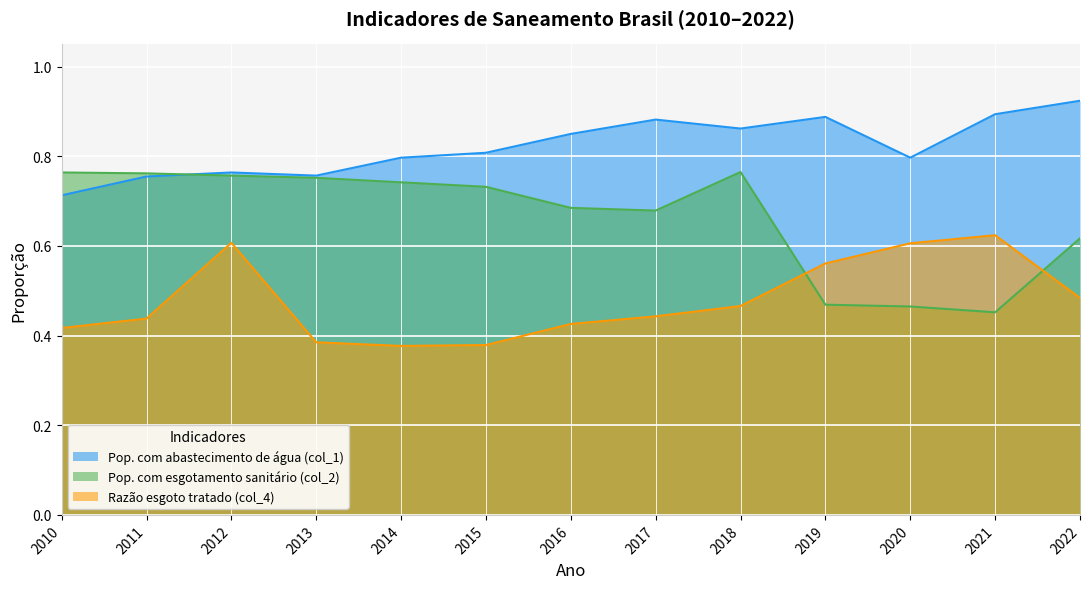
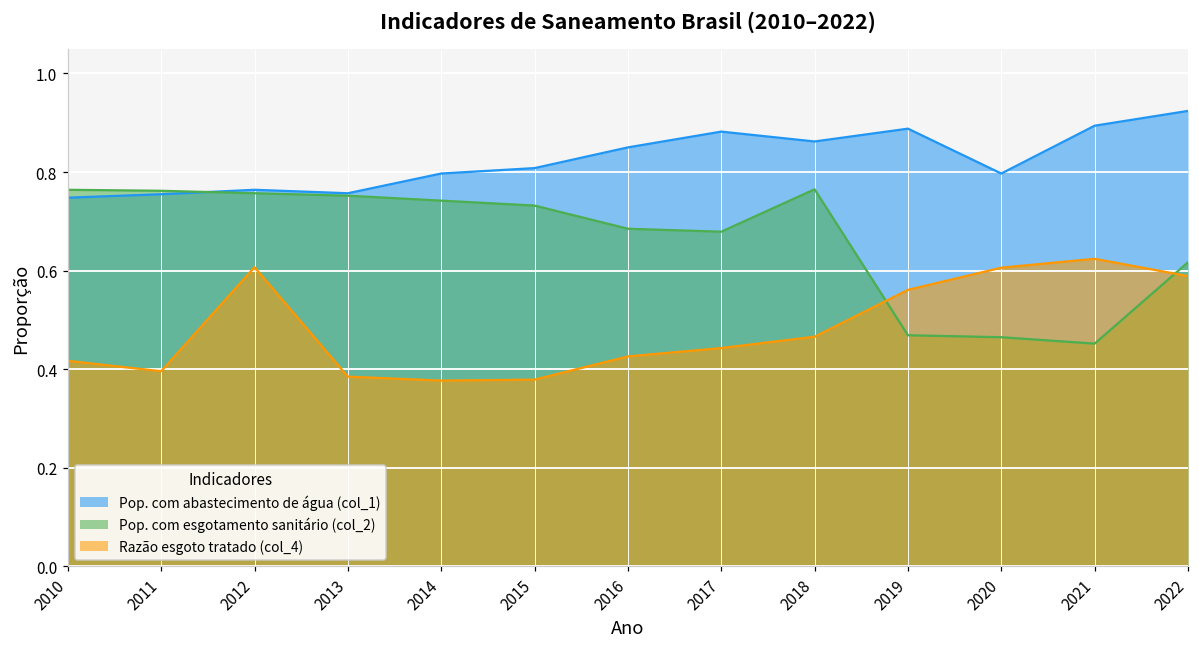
Pop. com abastecimento de água (col_1), 2010: 0.71 -> 0.75
Razão esgoto tratado (col_4), 2011: 0.44 -> 0.40
Razão esgoto tratado (col_4), 2022: 0.48 -> 0.59
